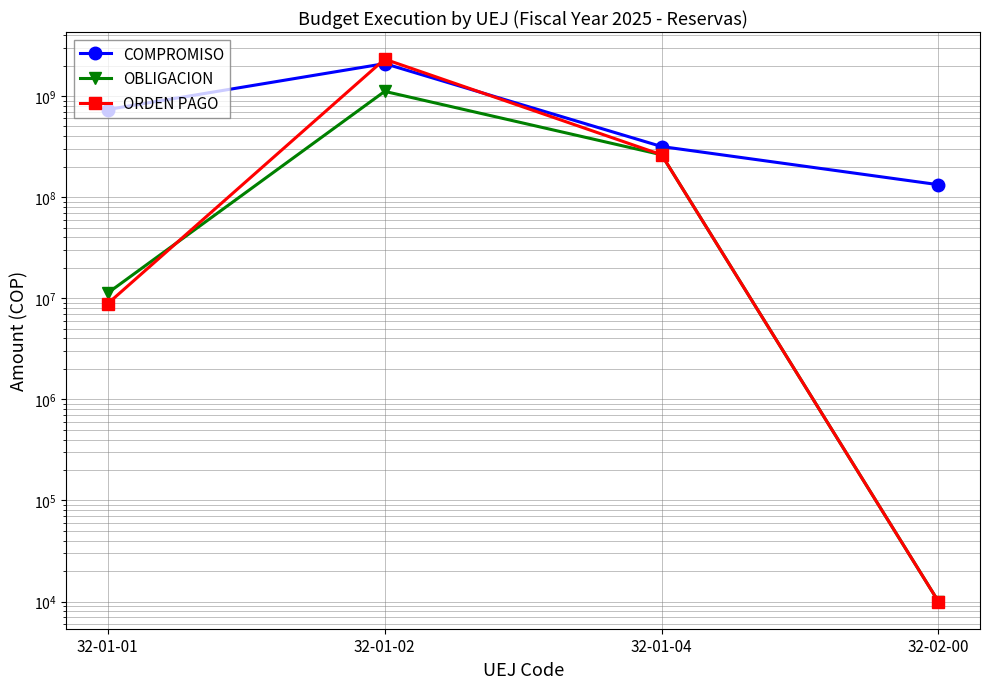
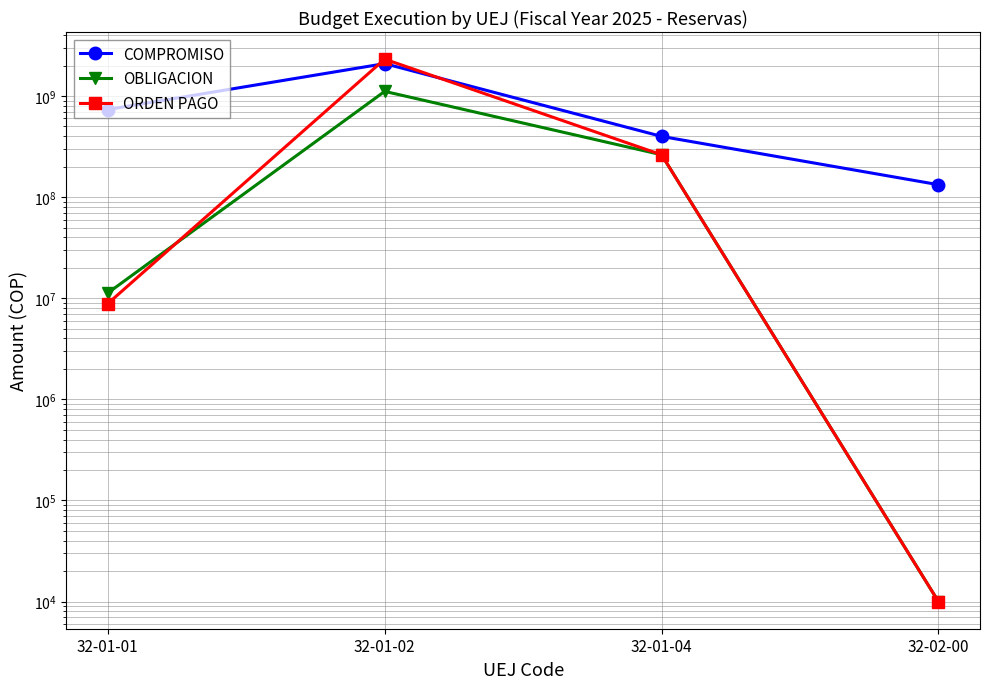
COMPROMISO, 32-01-04: 320000000 -> 400000000
